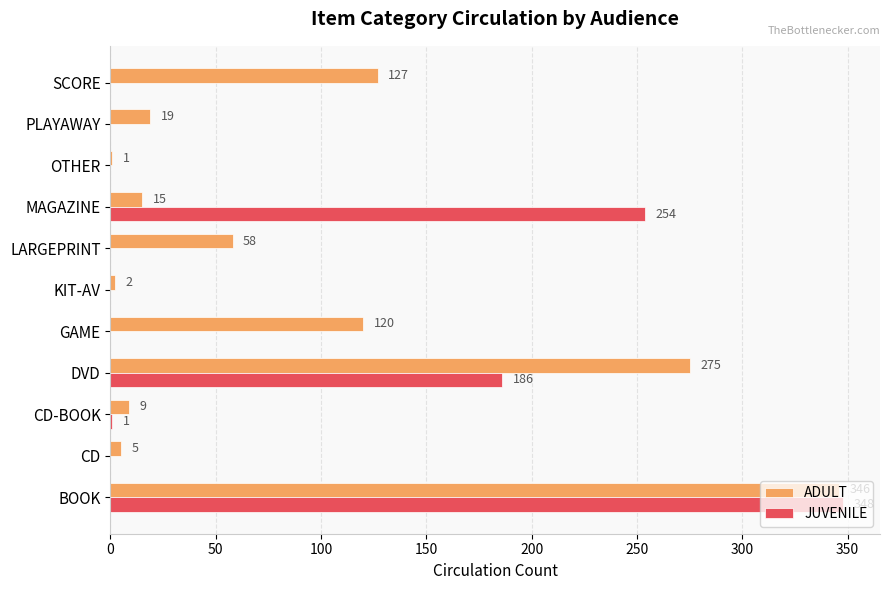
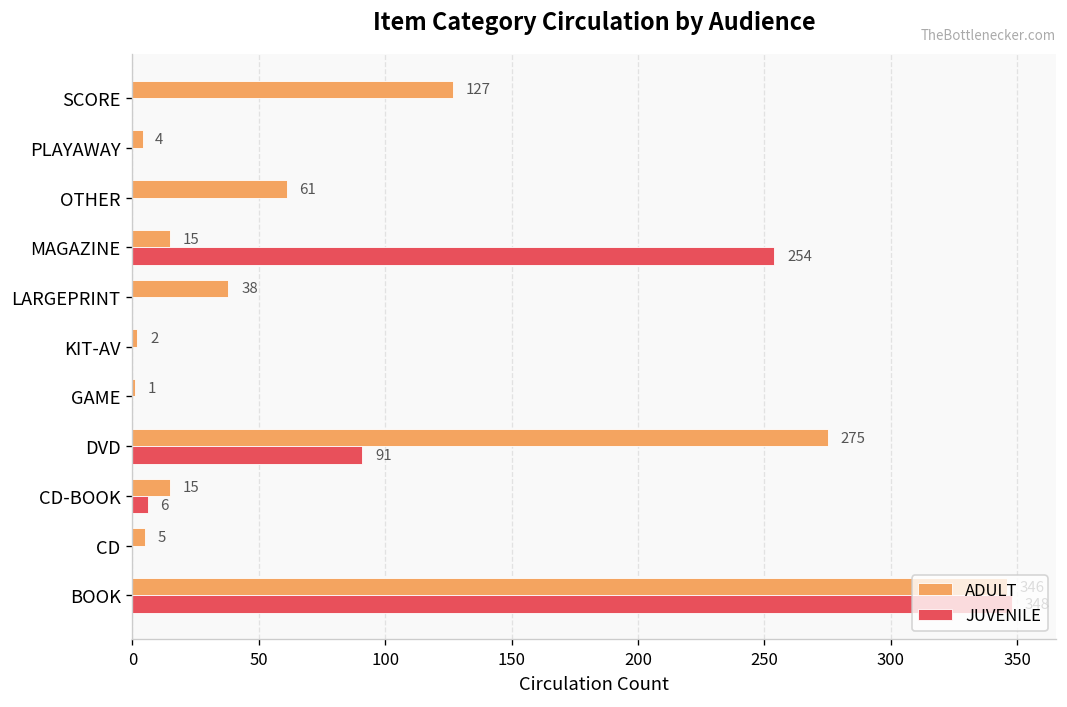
ADULT, PLAYAWAY: 19 -> 4
ADULT, OTHER: 1 -> 61
ADULT, LARGEPRINT: 58 -> 38
ADULT, GAME: 120 -> 1
JUVENILE, DVD: 186 -> 91
ADULT, CD-BOOK: 9 -> 15
JUVENILE, CD-BOOK: 1 -> 6
